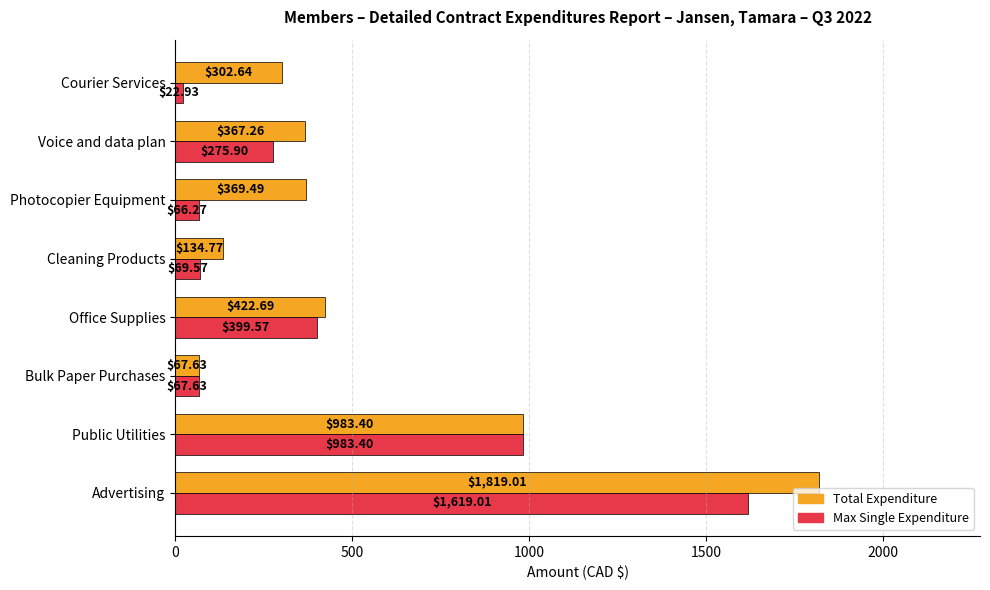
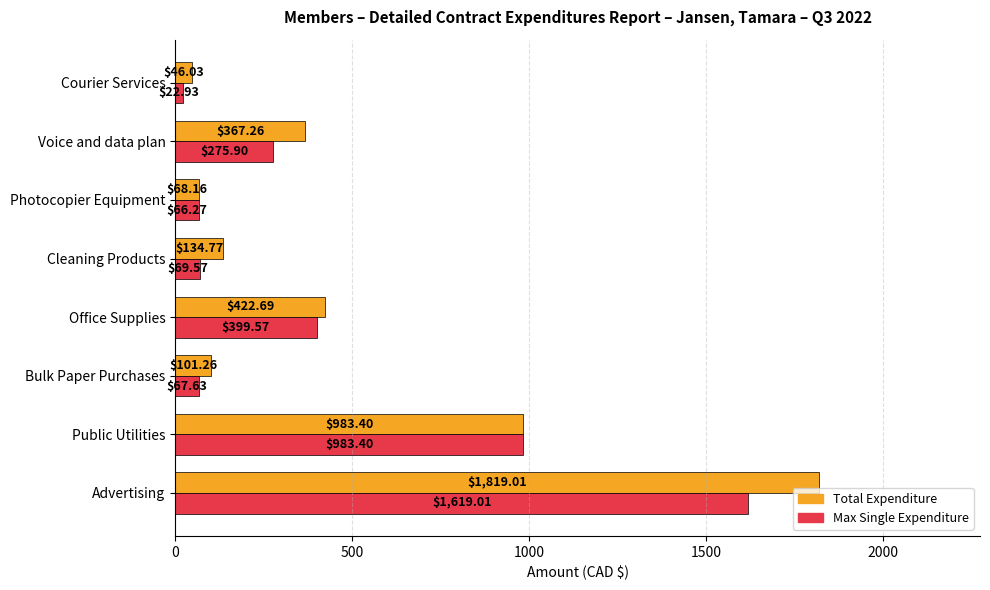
Total Expenditure, Courier Services: $302.64 -> $46.03
Total Expenditure, Photocopier Equipment: $369.49 -> $68.16
Total Expenditure, Bulk Paper Purchases: $67.63 -> $101.26
